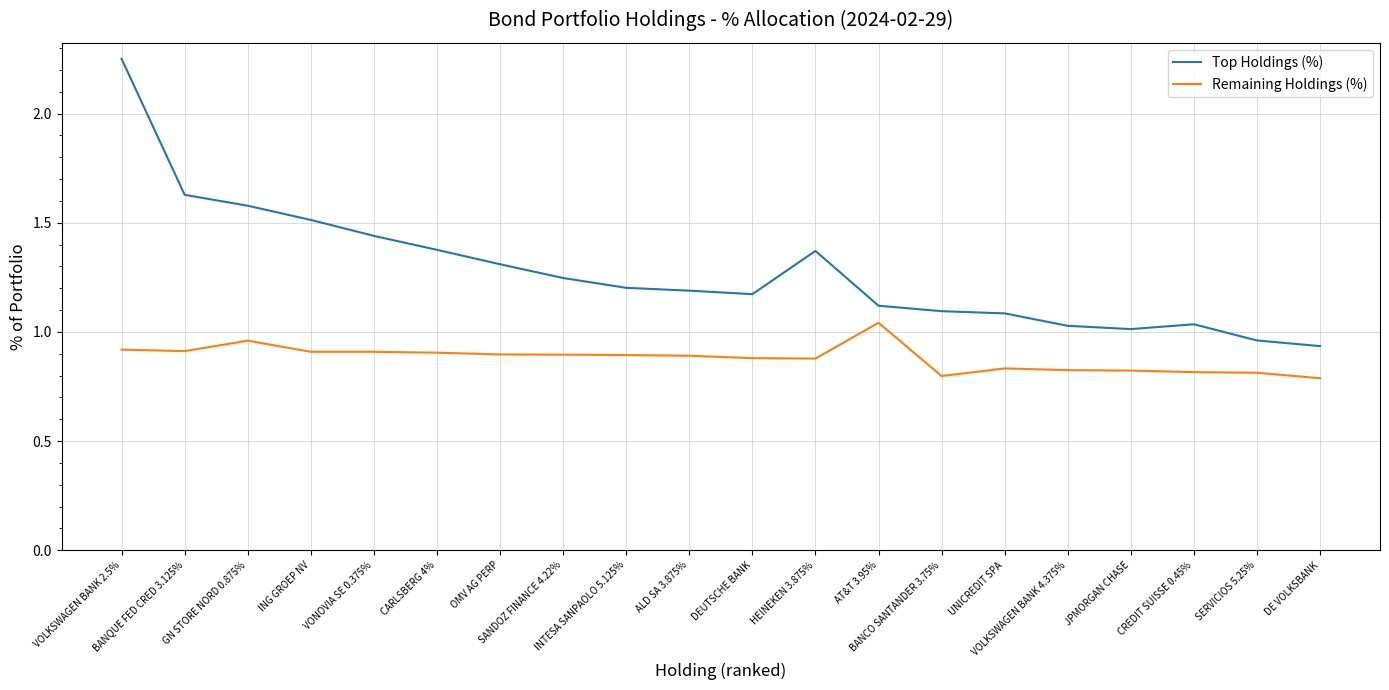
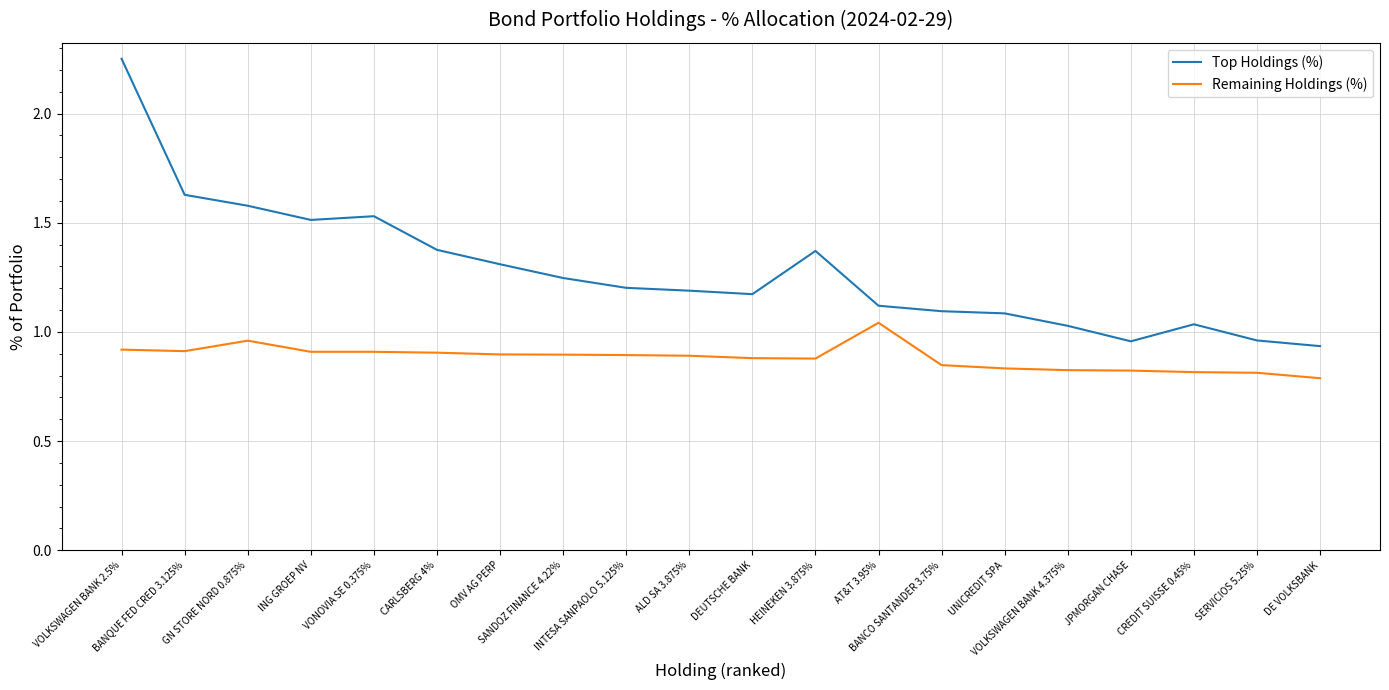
Top Holdings (%), VONOVIA SE 0.375%: 1.44 -> 1.53
Remaining Holdings (%), BANCO SANTANDER 3.75%: 0.80 -> 0.85
Top Holdings (%), JPMORGAN CHASE: 1.01 -> 0.96
